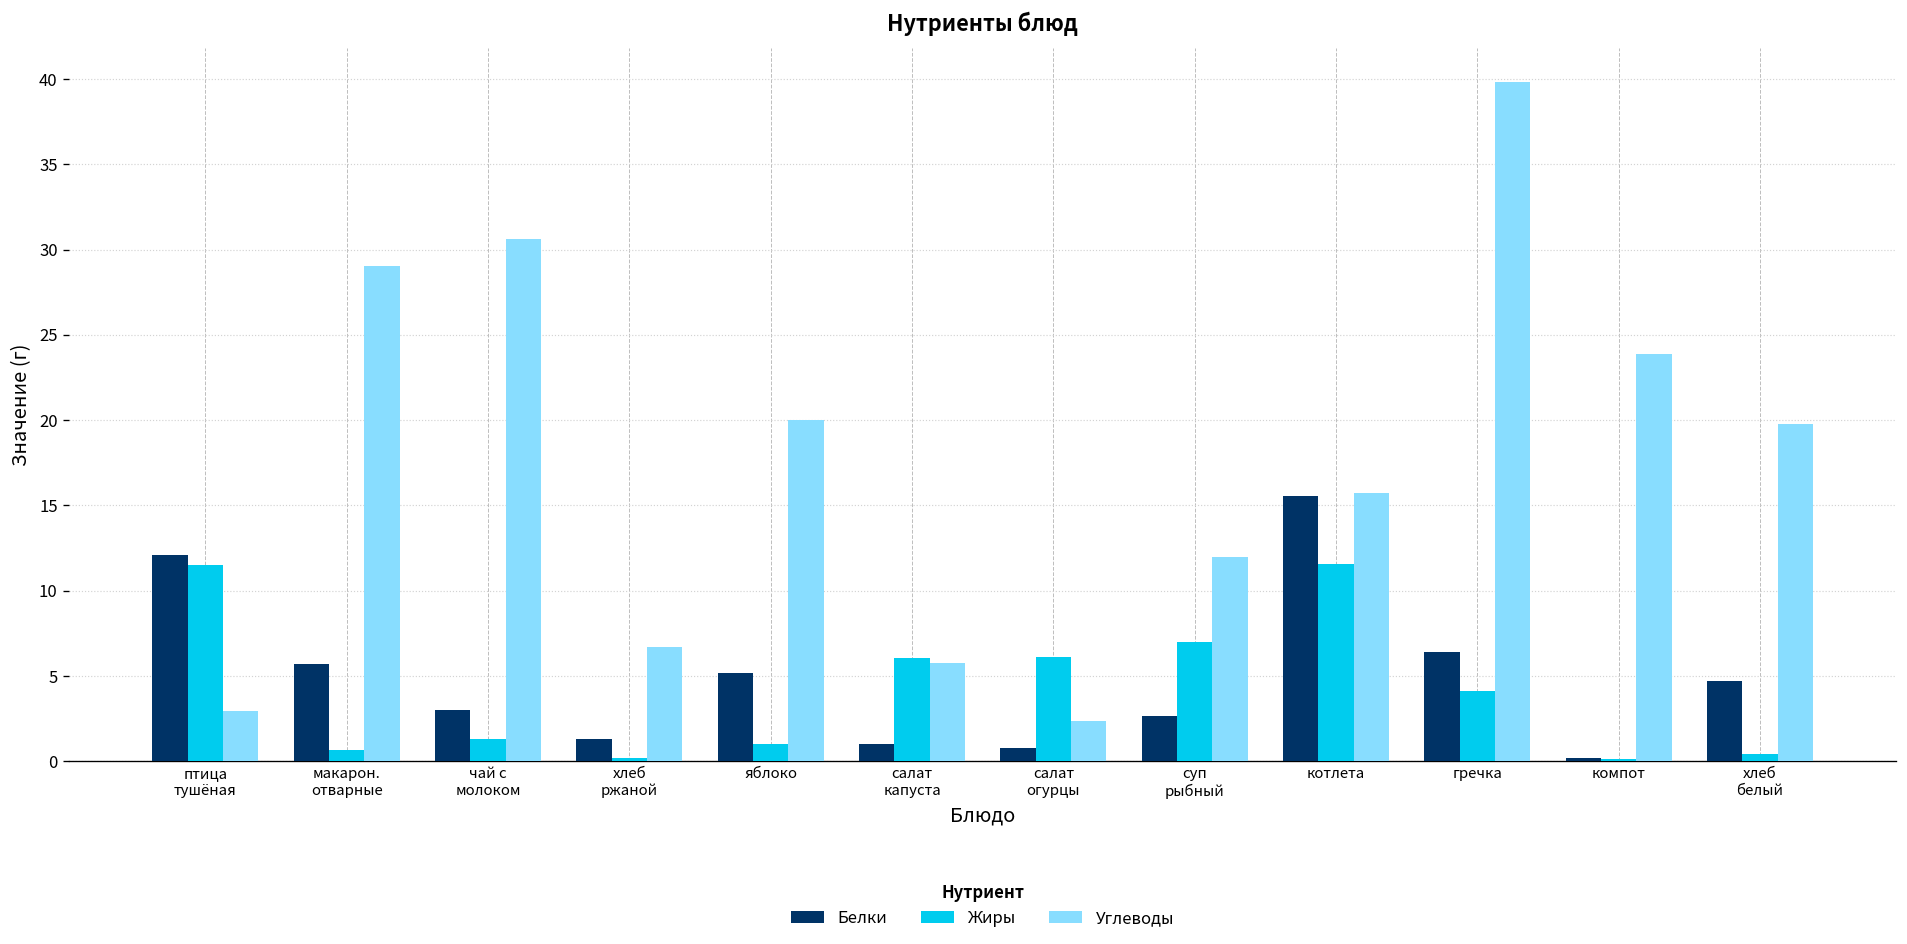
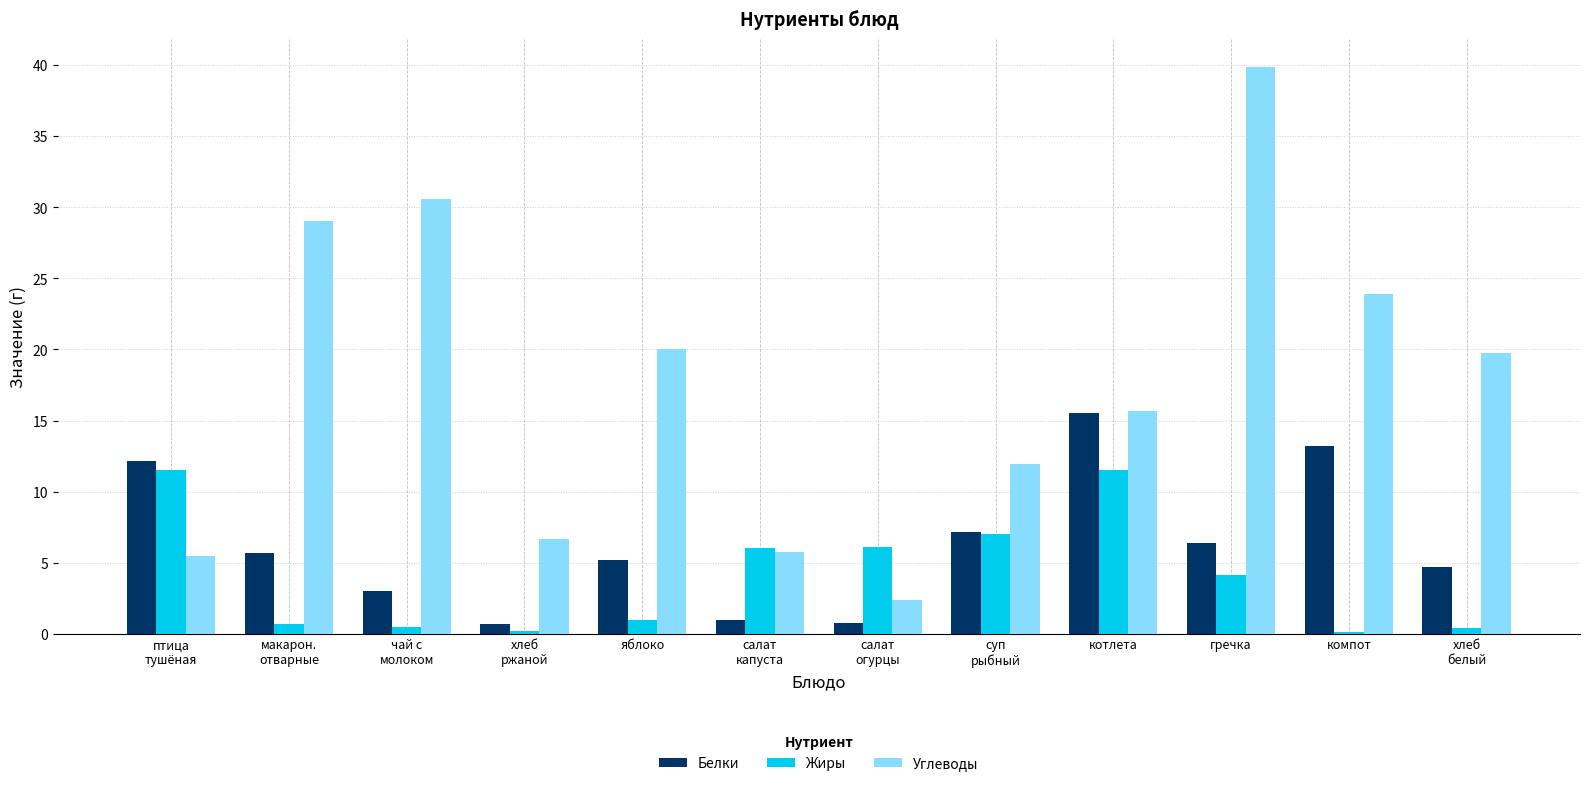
Углеводы, птица тушёная: 2.9 -> 5.5
Жиры, чай с молоком: 1.3 -> 0.5
Белки, хлеб ржаной: 1.3 -> 0.7
Белки, суп рыбный: 2.6 -> 7.2
Белки, компот: 0.2 -> 13.2
